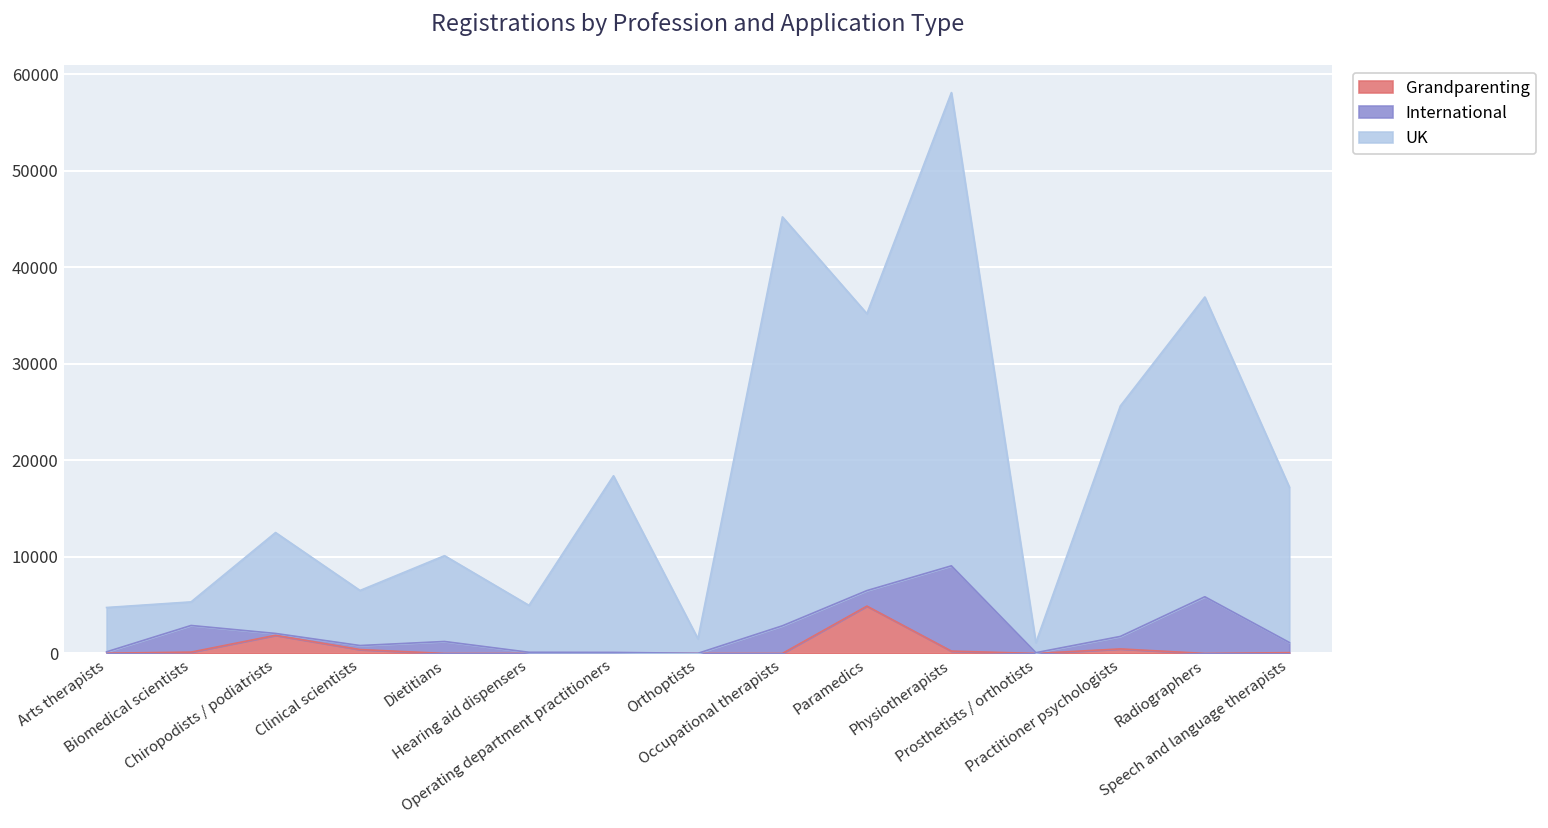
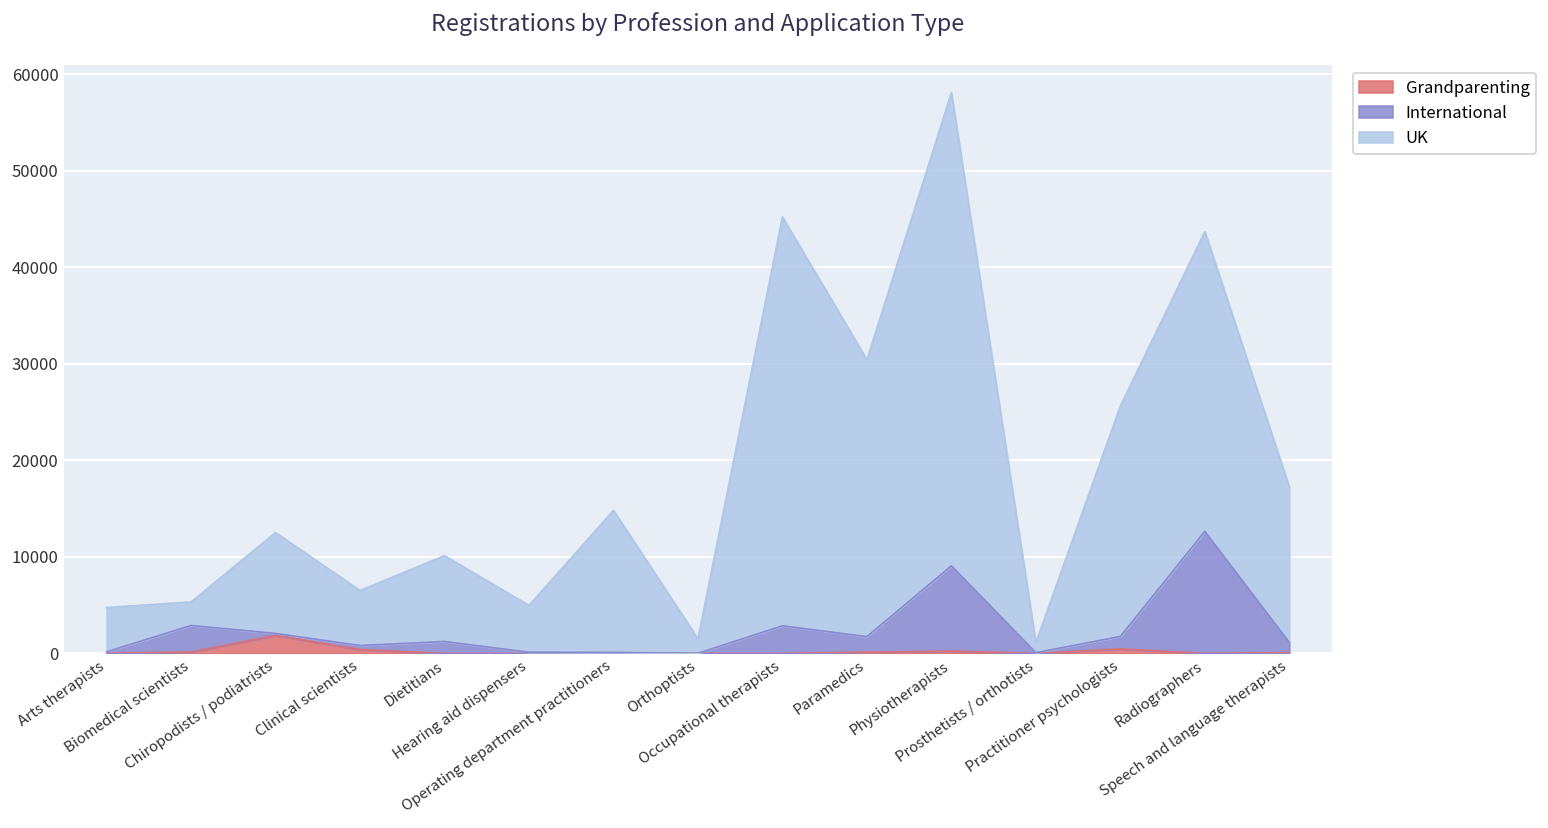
UK, Operating department practitioners: 18000 -> 15000
Grandparenting, Paramedics: 5000 -> 0
International, Radiographers: 6000 -> 13000
